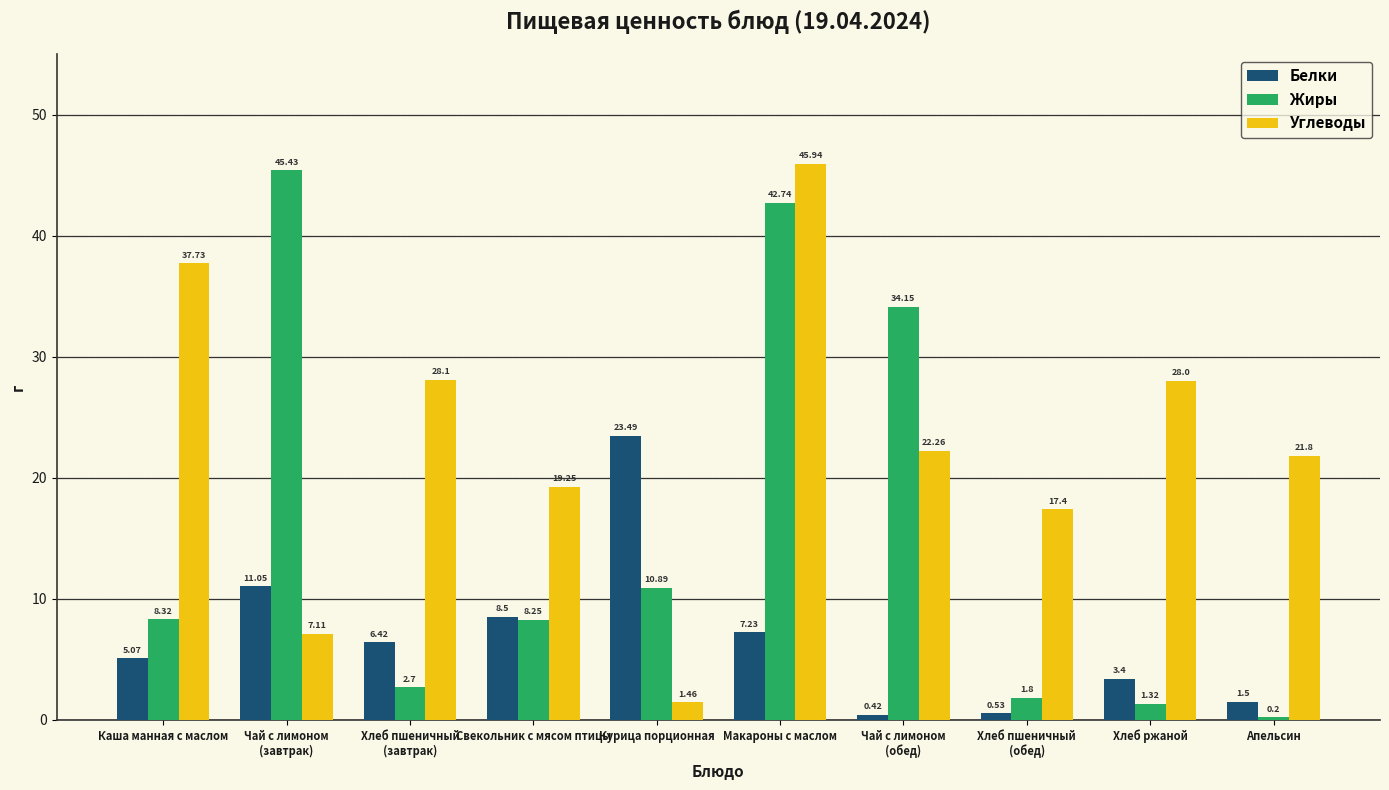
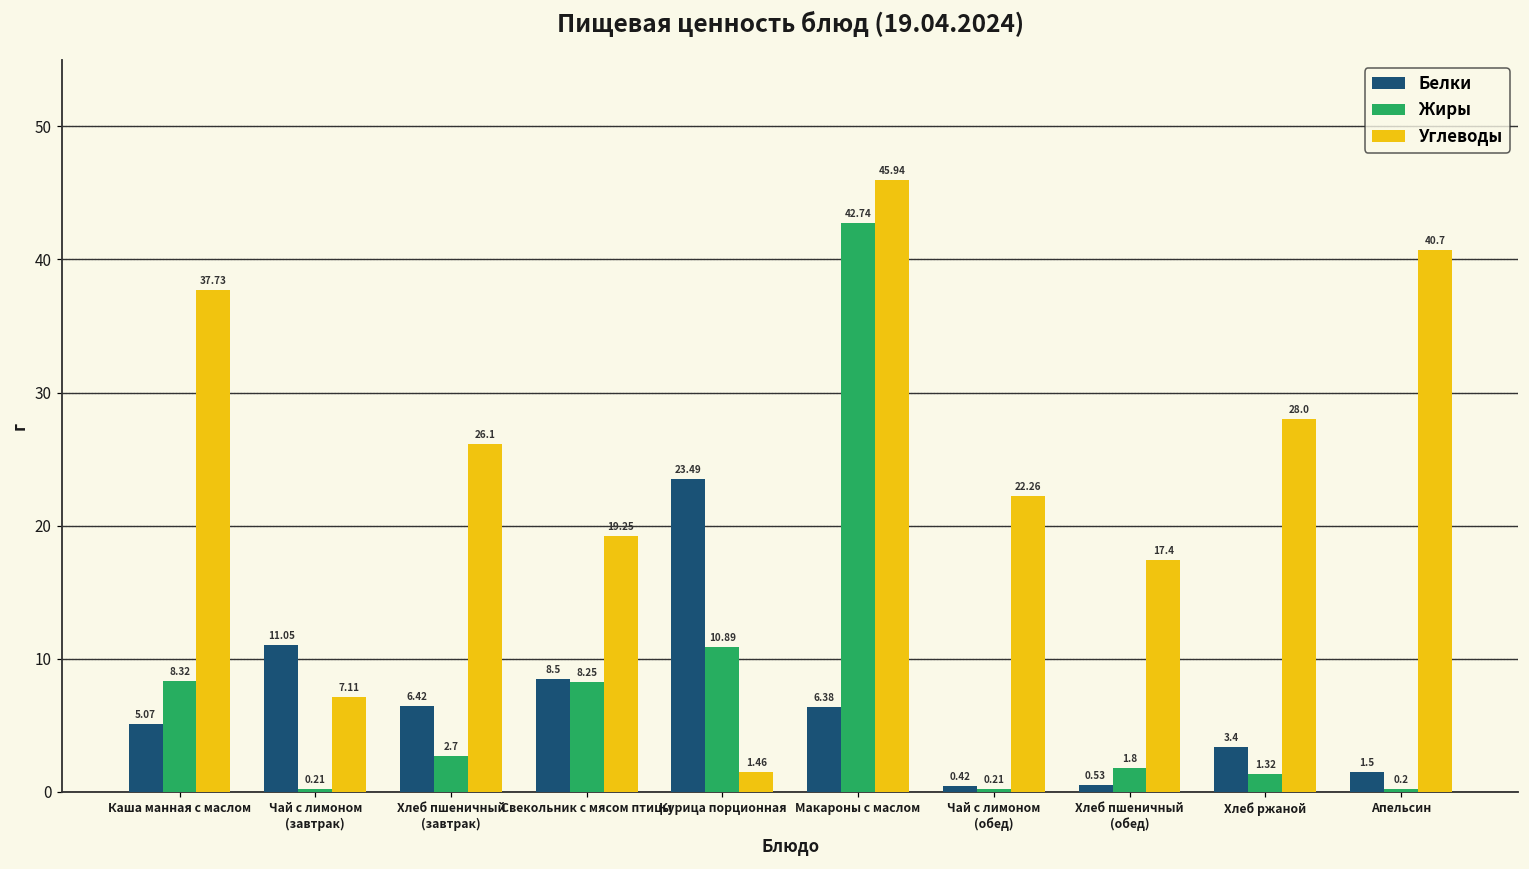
Жиры, Чай с лимоном (завтрак): 45.43 -> 0.21
Углеводы, Хлеб пшеничный (завтрак): 28.1 -> 26.1
Белки, Макароны с маслом: 7.23 -> 6.38
Жиры, Чай с лимоном (обед): 34.15 -> 0.21
Углеводы, Апельсин: 21.8 -> 40.7
